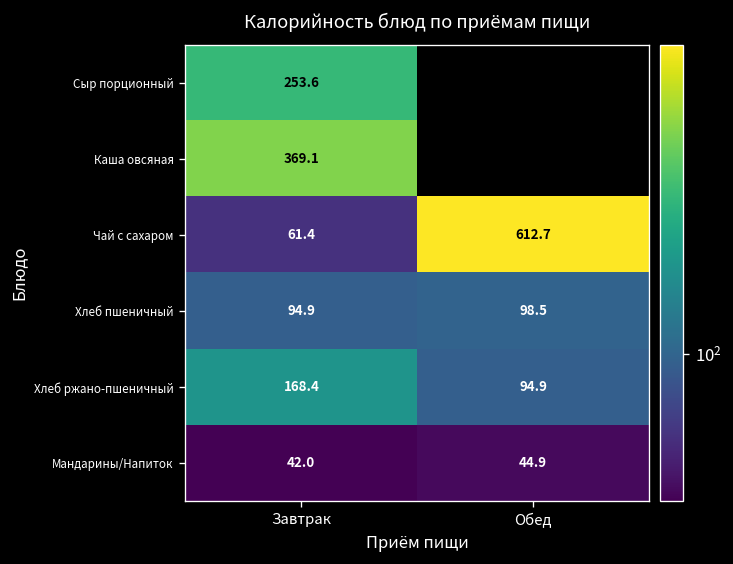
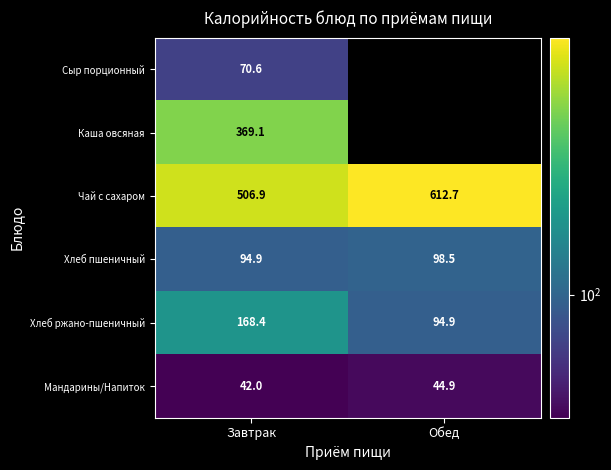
Сыр порционный, Завтрак: 253.6 -> 70.6
Чай с сахаром, Завтрак: 61.4 -> 506.9
